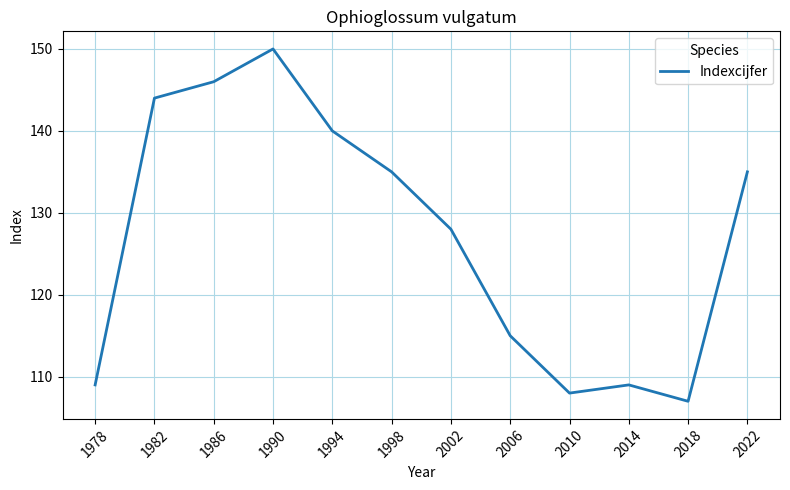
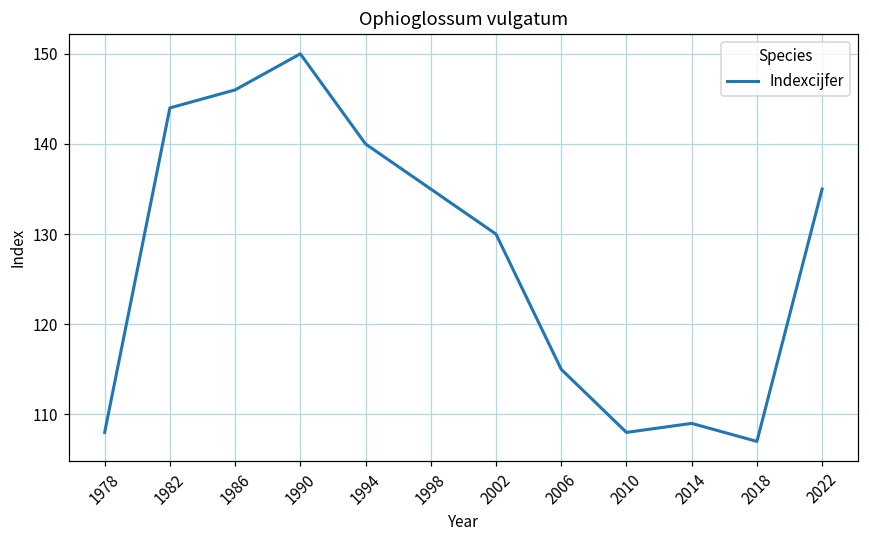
1978: 109 -> 108
2002: 128 -> 130
